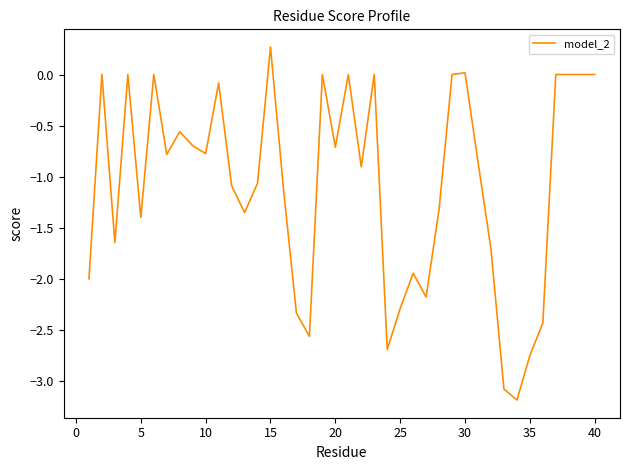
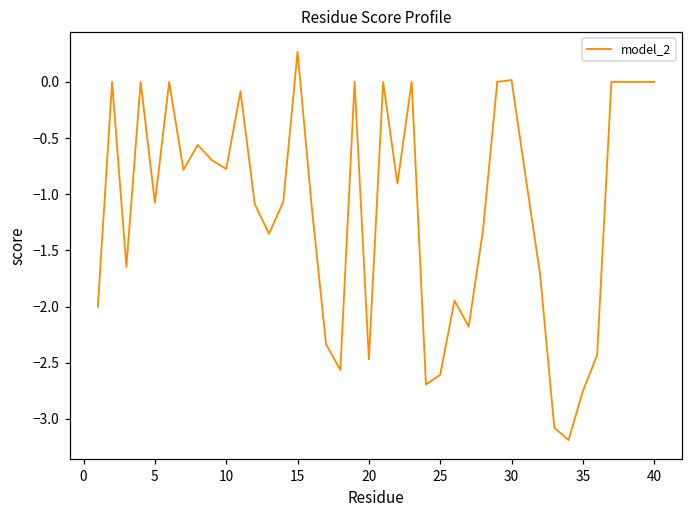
5: -1.40 -> -1.08
20: -0.71 -> -2.47
25: -2.29 -> -2.61
